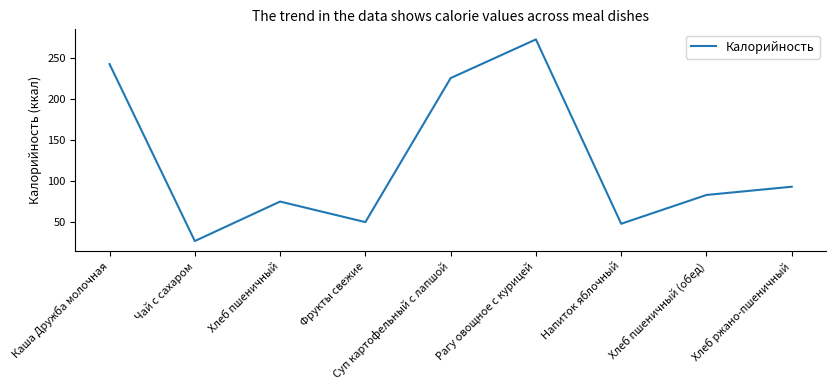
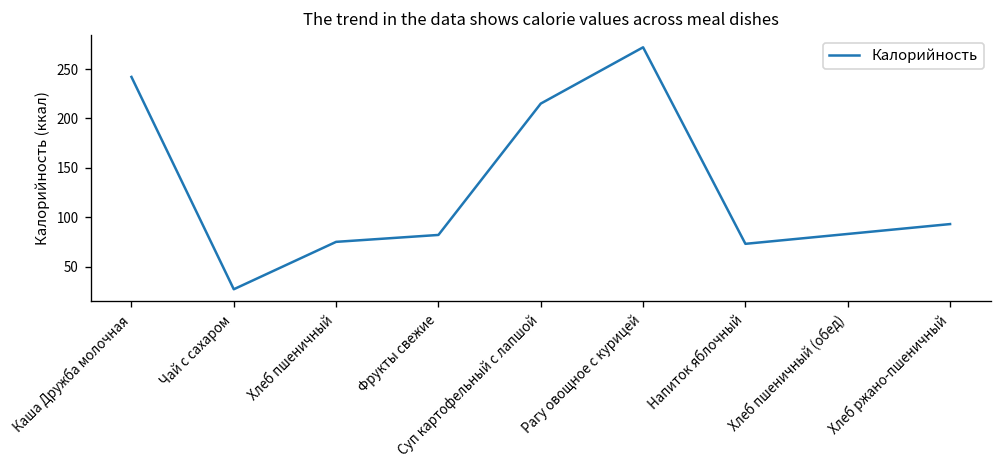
Фрукты свежие: 50 -> 80
Суп картофельный с лапшой: 230 -> 220
Напиток яблочный: 50 -> 70
